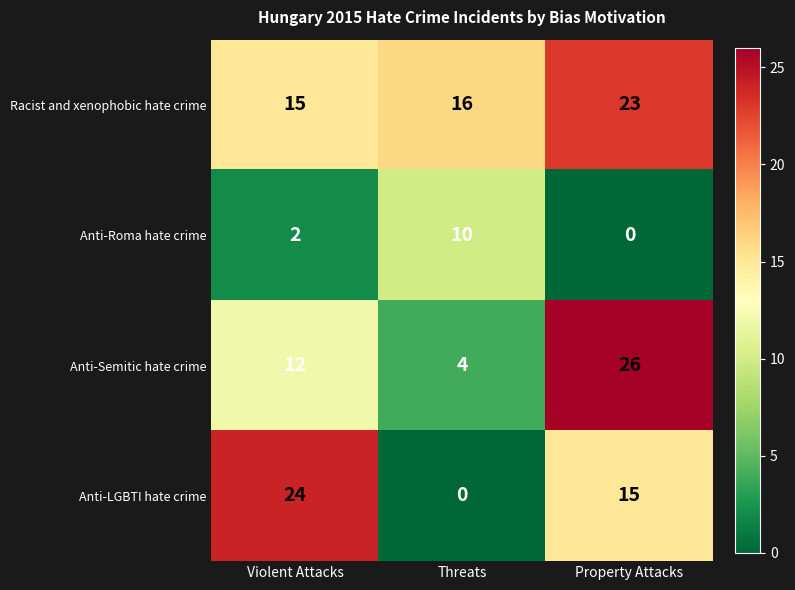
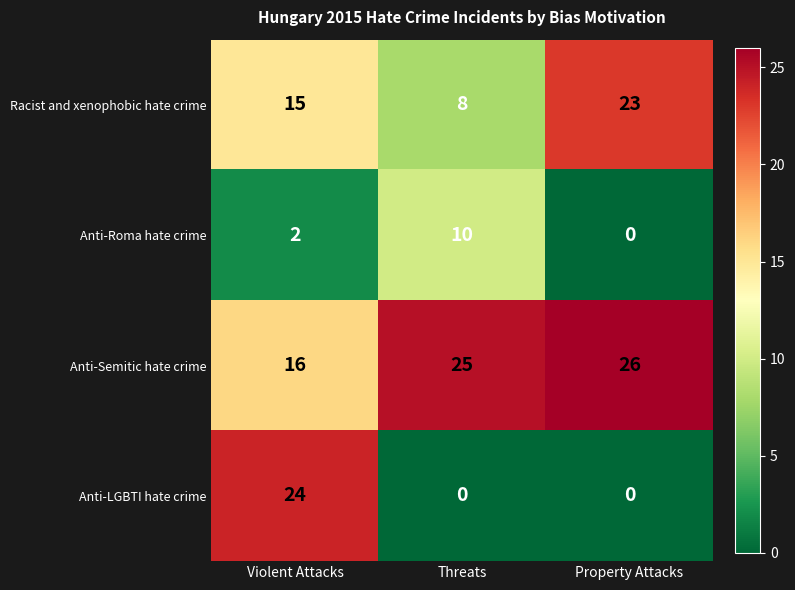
Racist and xenophobic hate crime, Threats: 16 -> 8
Anti-Semitic hate crime, Violent Attacks: 12 -> 16
Anti-Semitic hate crime, Threats: 4 -> 25
Anti-LGBTI hate crime, Property Attacks: 15 -> 0
